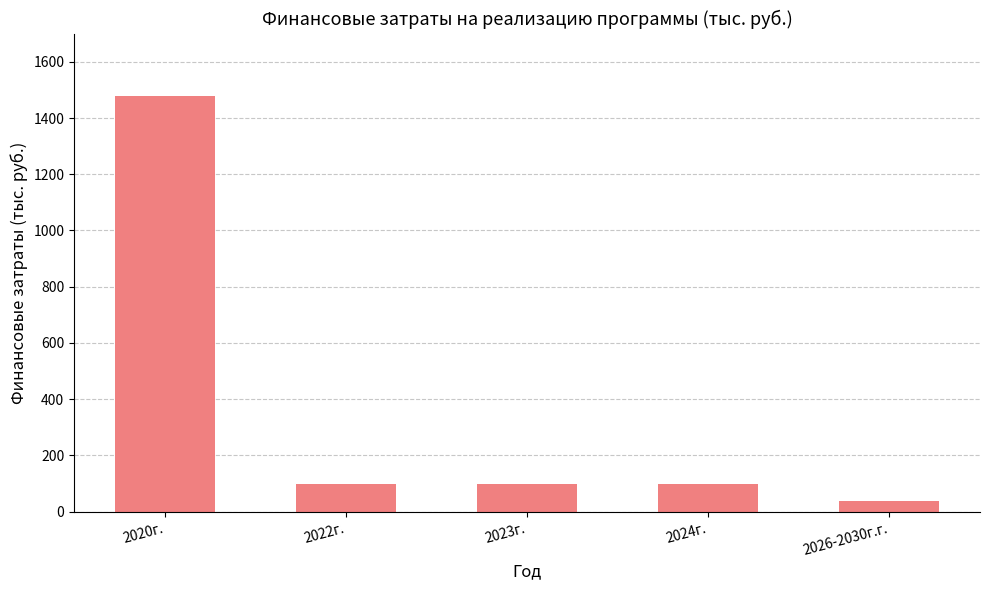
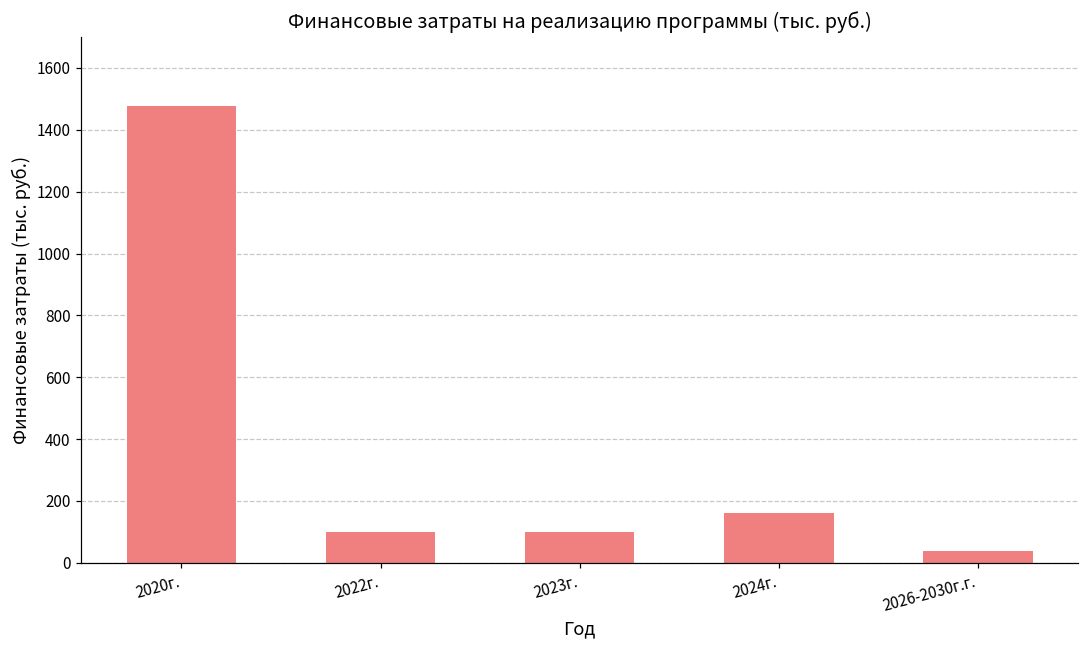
2024г.: 100 -> 160
